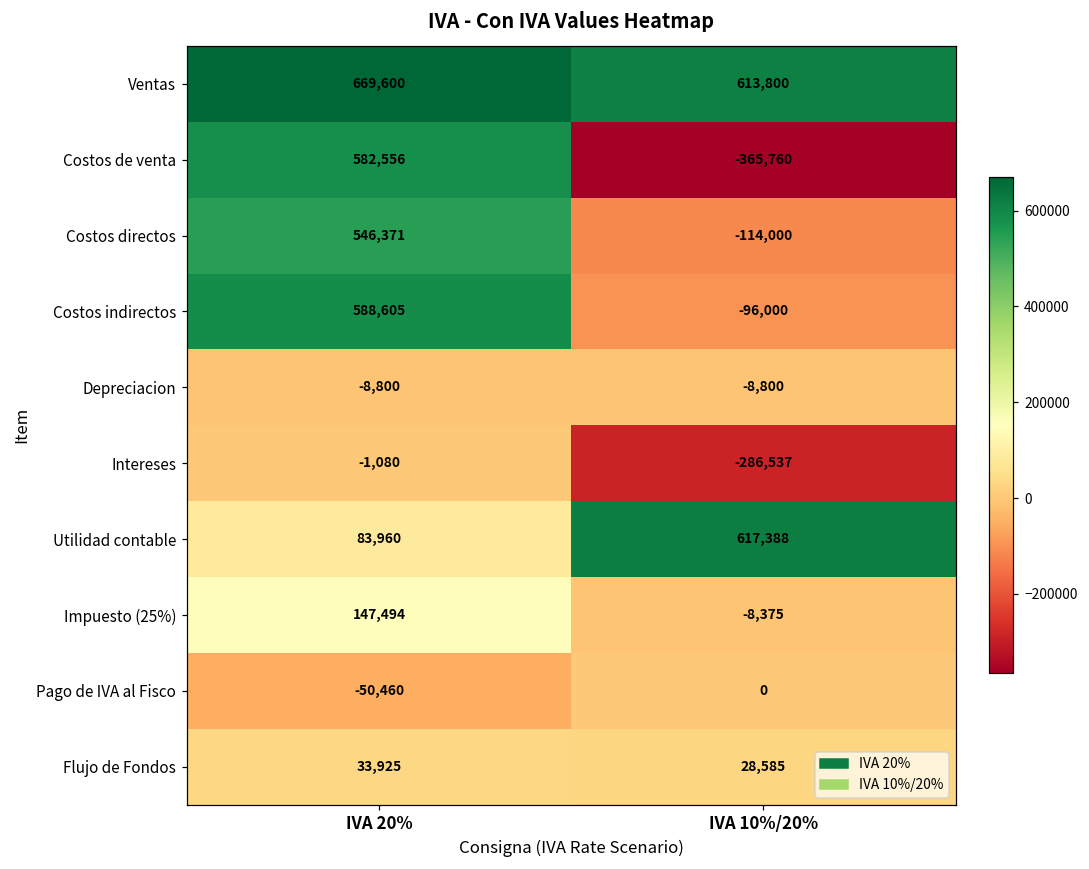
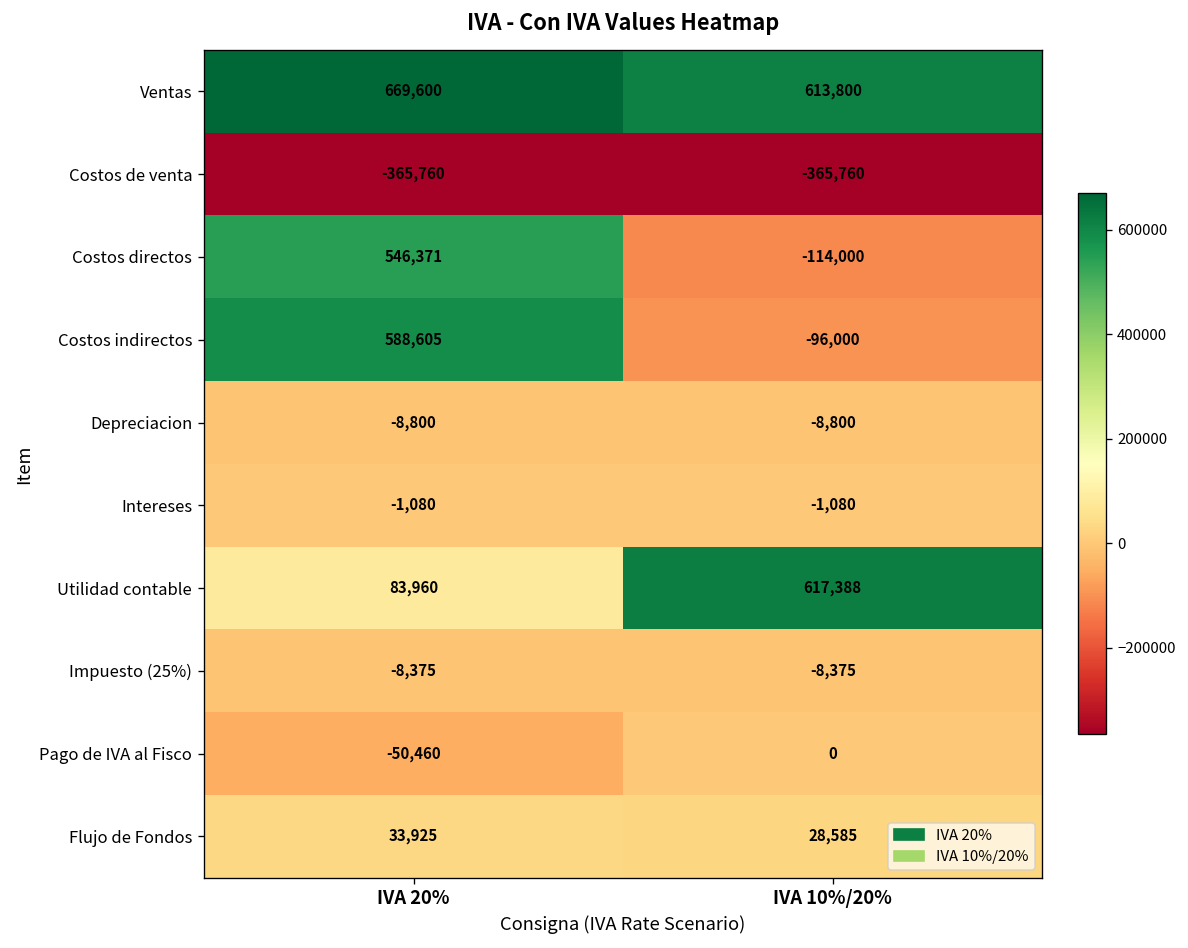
Costos de venta, IVA 20%: 582,556 -> -365,760
Intereses, IVA 10%/20%: -286,537 -> -1,080
Impuesto (25%), IVA 20%: 147,494 -> -8,375
